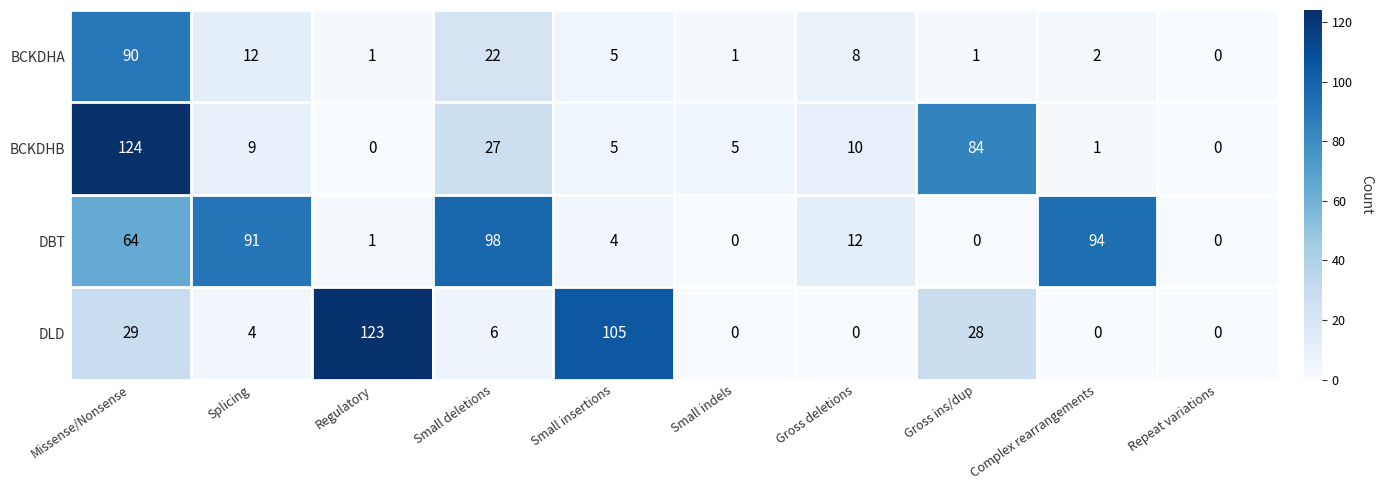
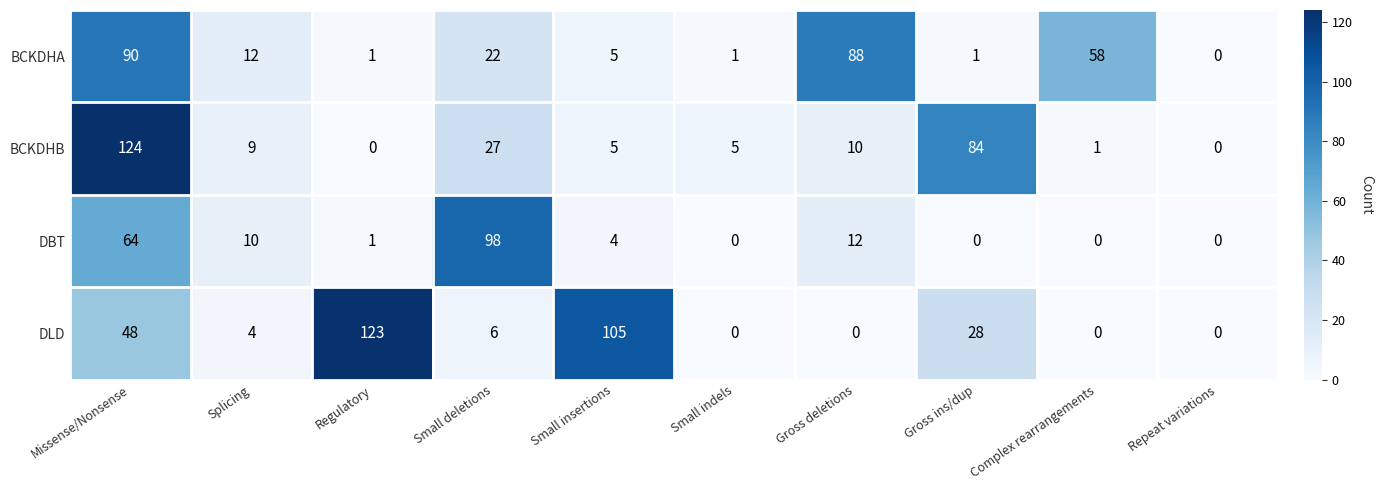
BCKDHA, Gross deletions: 8 -> 88
BCKDHA, Complex rearrangements: 2 -> 58
DBT, Splicing: 91 -> 10
DBT, Complex rearrangements: 94 -> 0
DLD, Missense/Nonsense: 29 -> 48
